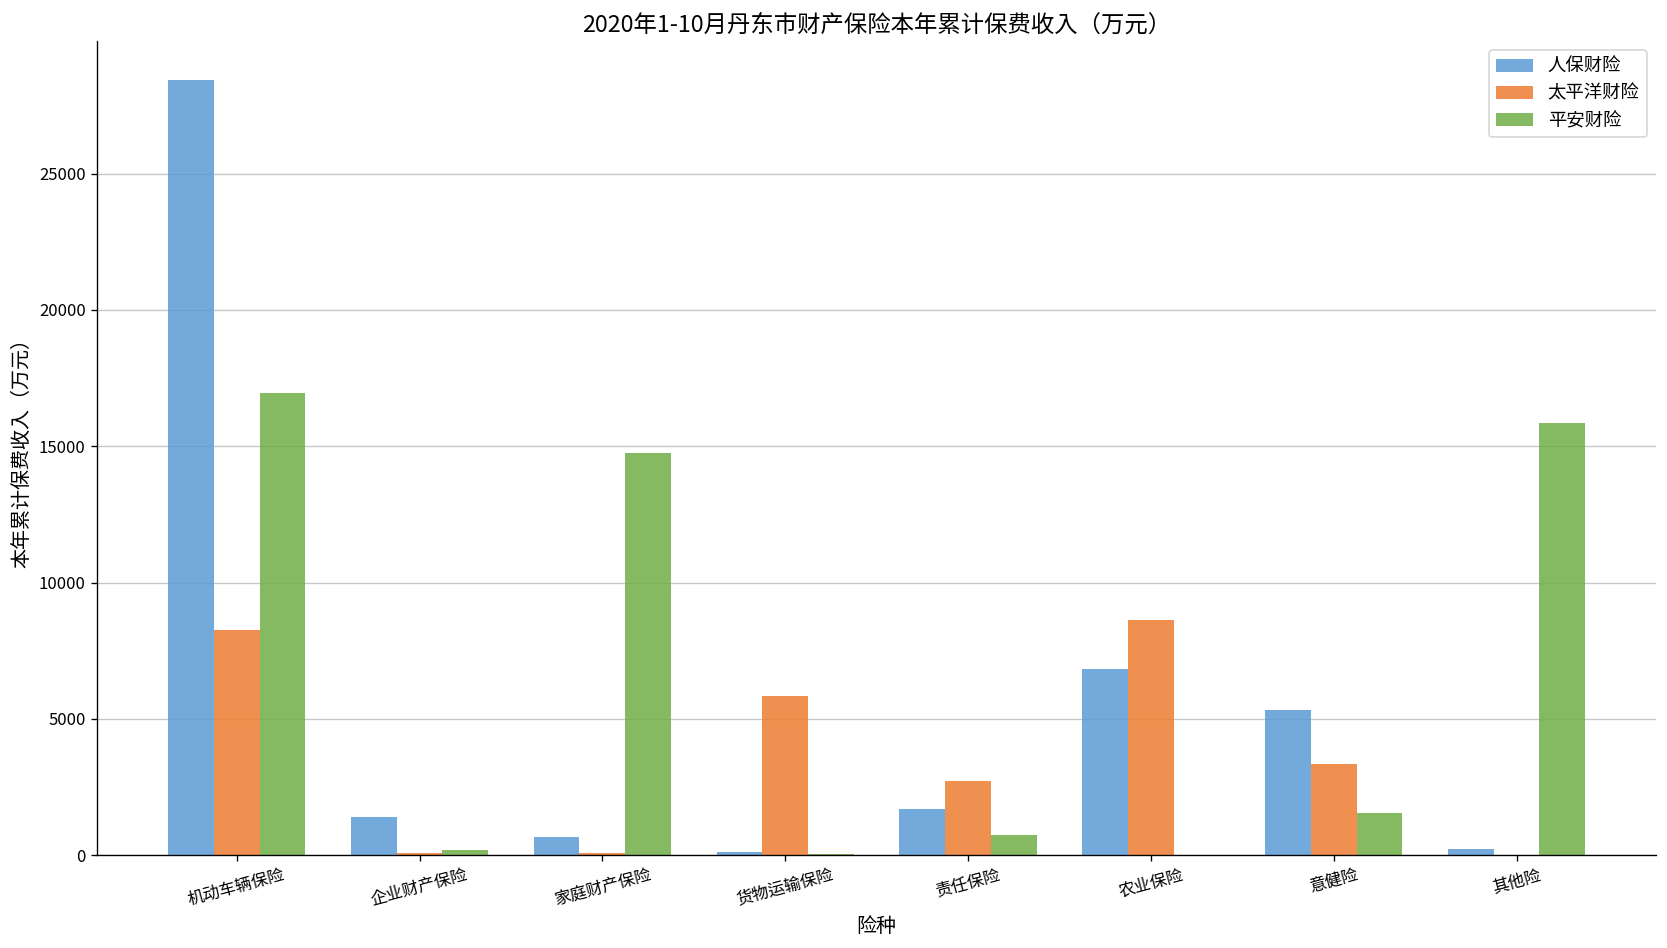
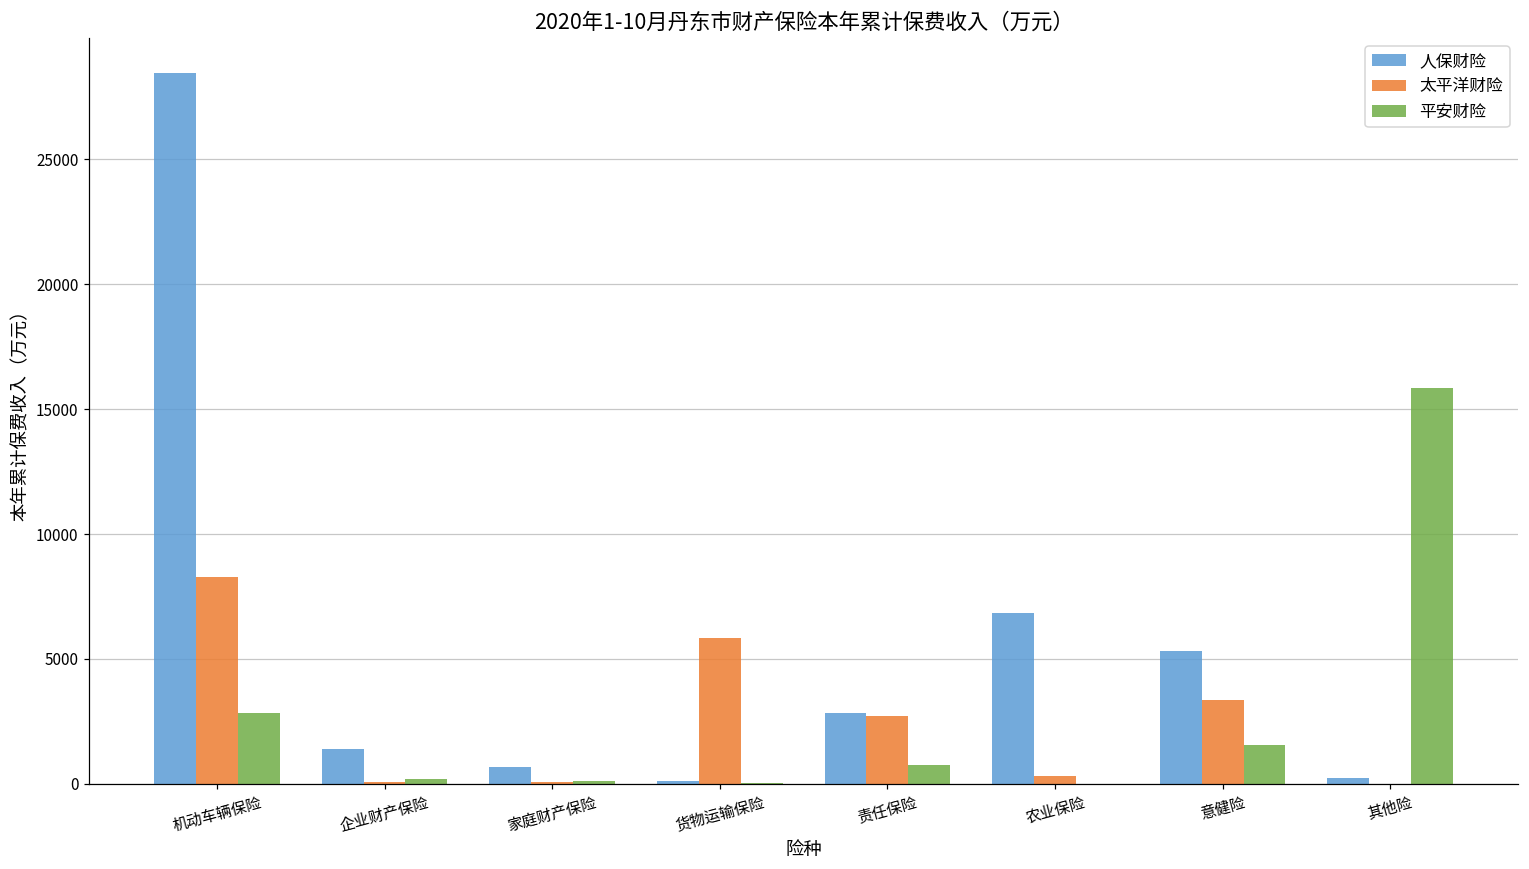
平安财险, 机动车辆保险: 17000 -> 2800
平安财险, 家庭财产保险: 14700 -> 100
人保财险, 责任保险: 1700 -> 2800
太平洋财险, 农业保险: 8600 -> 300
